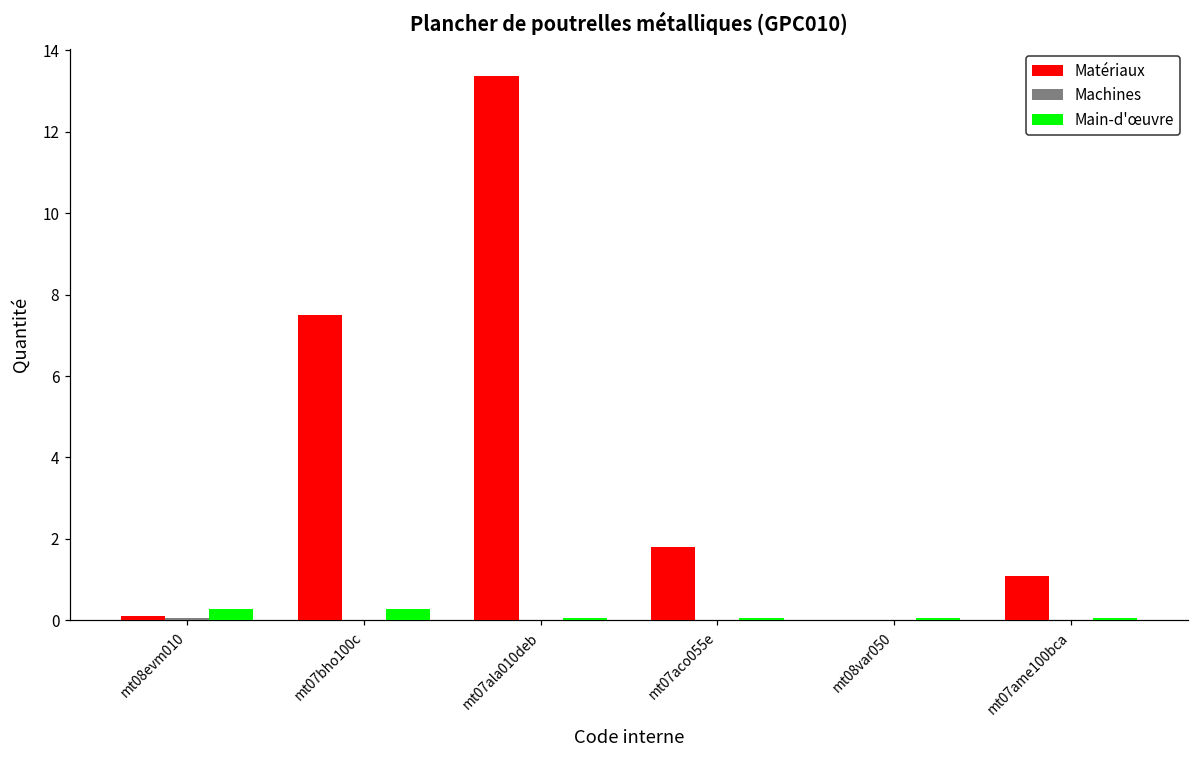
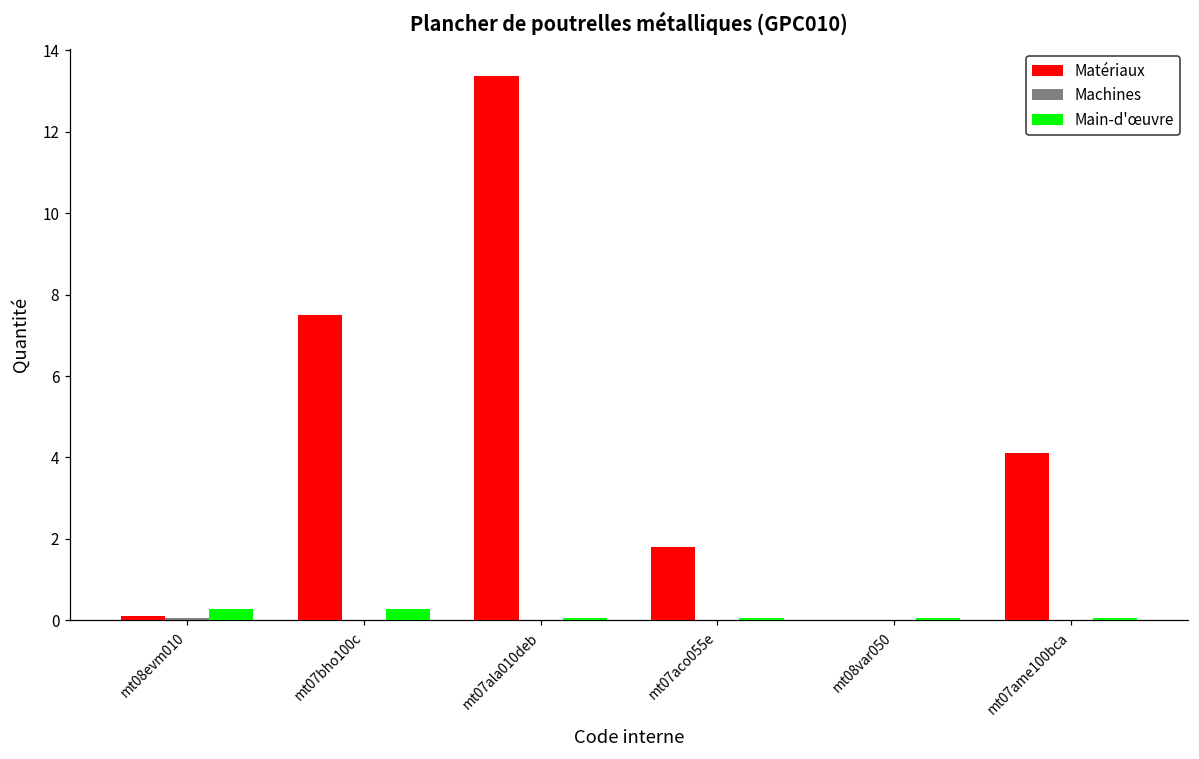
Matériaux, mt07ame100bca: 1.1 -> 4.1
